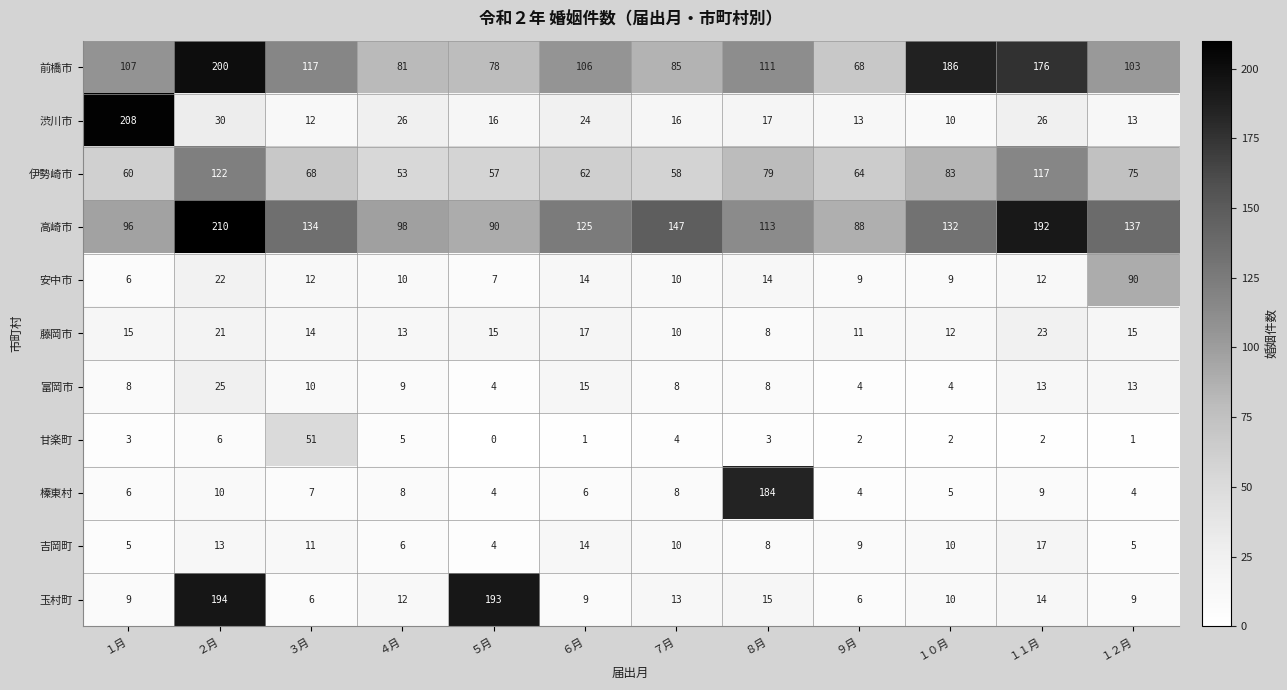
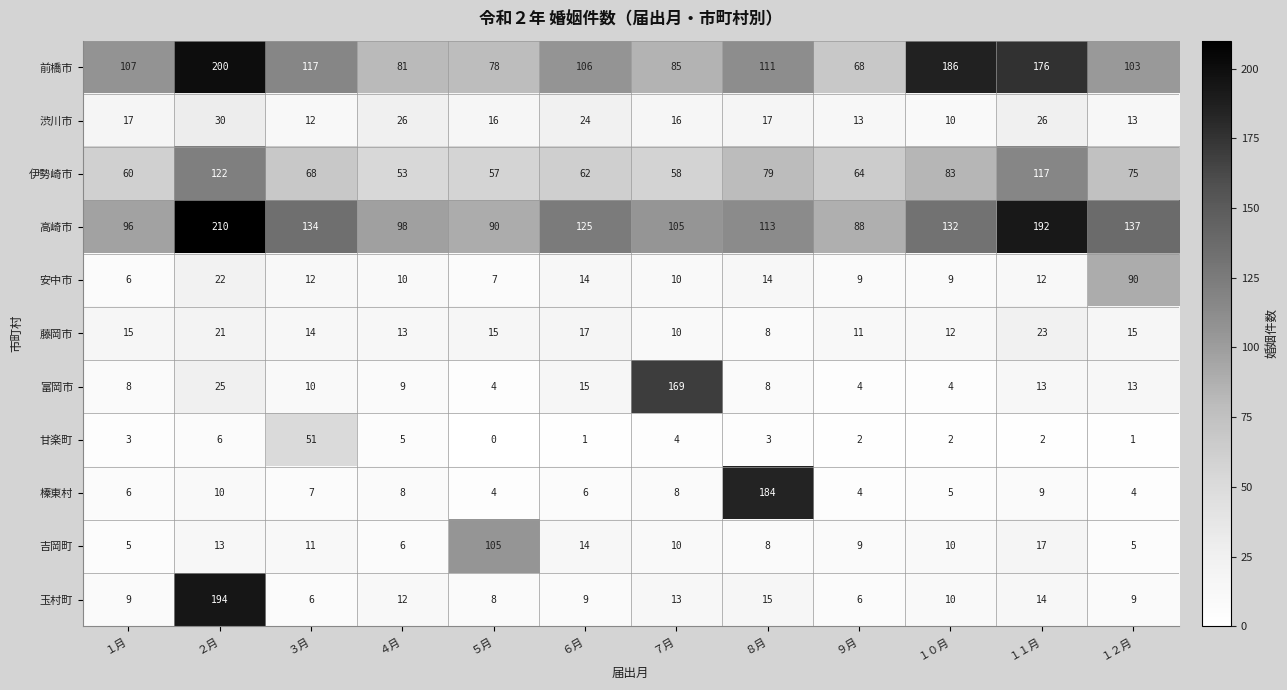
渋川市, １月: 208 -> 17
高崎市, ７月: 147 -> 105
富岡市, ７月: 8 -> 169
吉岡町, ５月: 4 -> 105
玉村町, ５月: 193 -> 8
